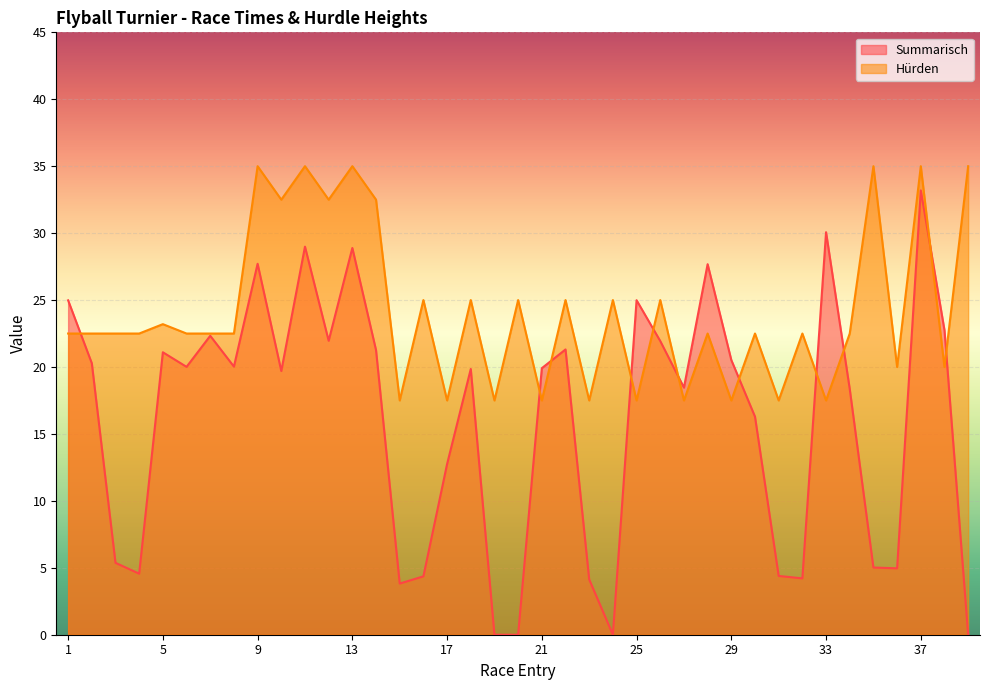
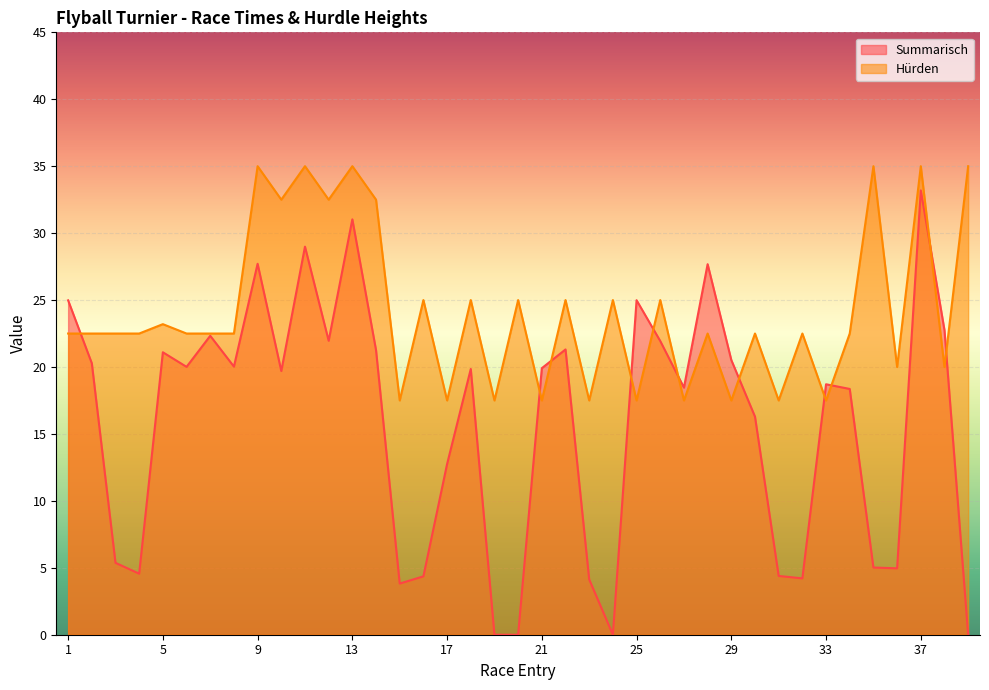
Summarisch, 13: 28.9 -> 31.0
Summarisch, 33: 30.1 -> 18.7
